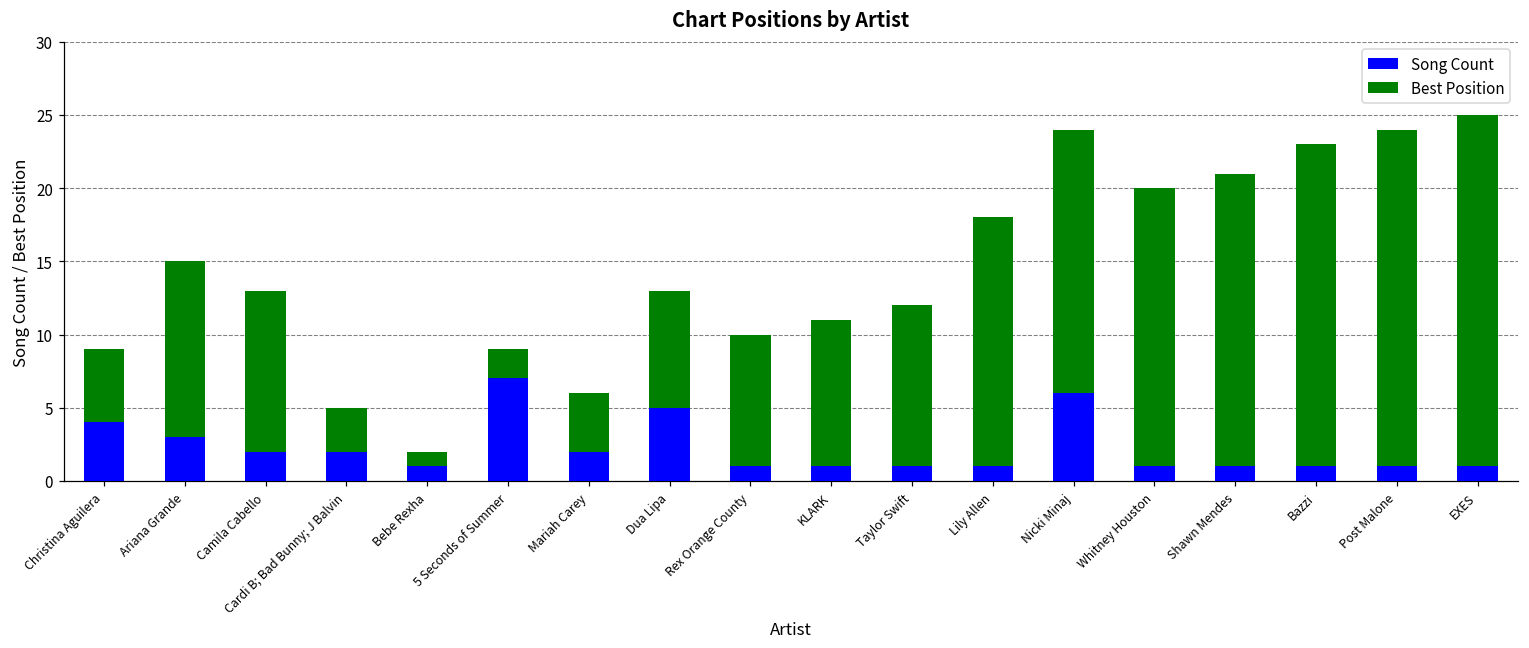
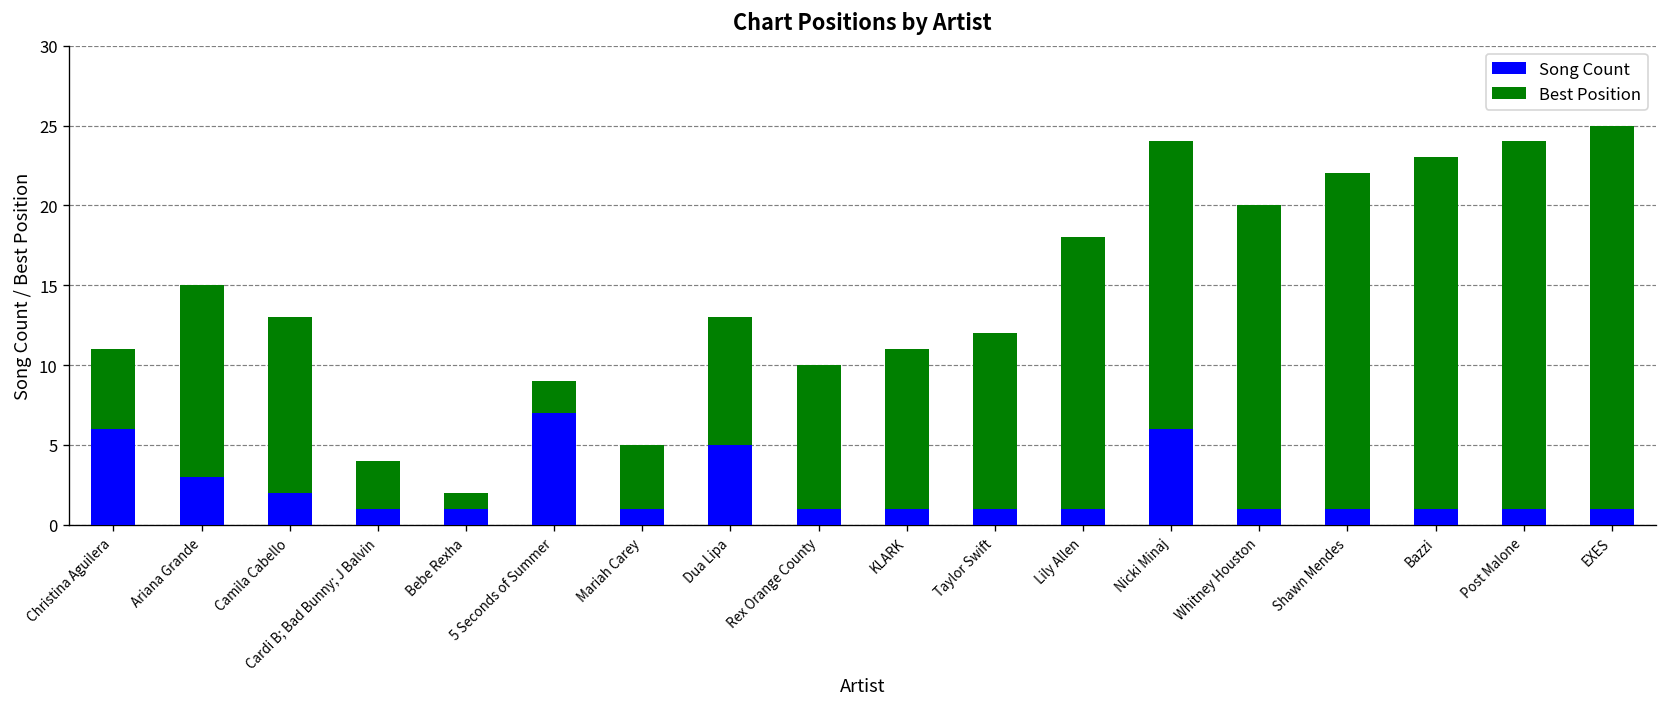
Song Count, Christina Aguilera: 4 -> 6
Song Count, Cardi B; Bad Bunny; J Balvin: 2 -> 1
Song Count, Mariah Carey: 2 -> 1
Best Position, Shawn Mendes: 20 -> 21
